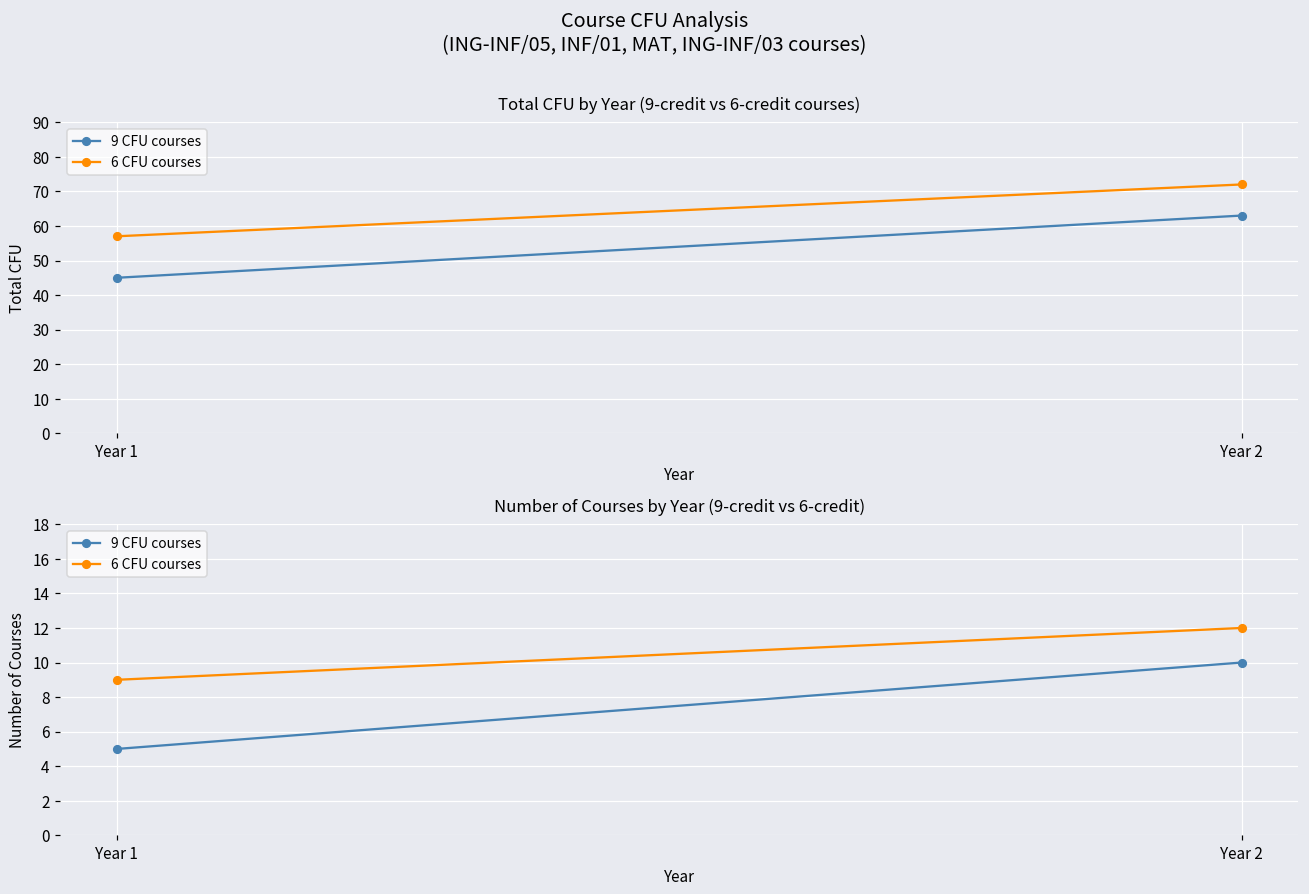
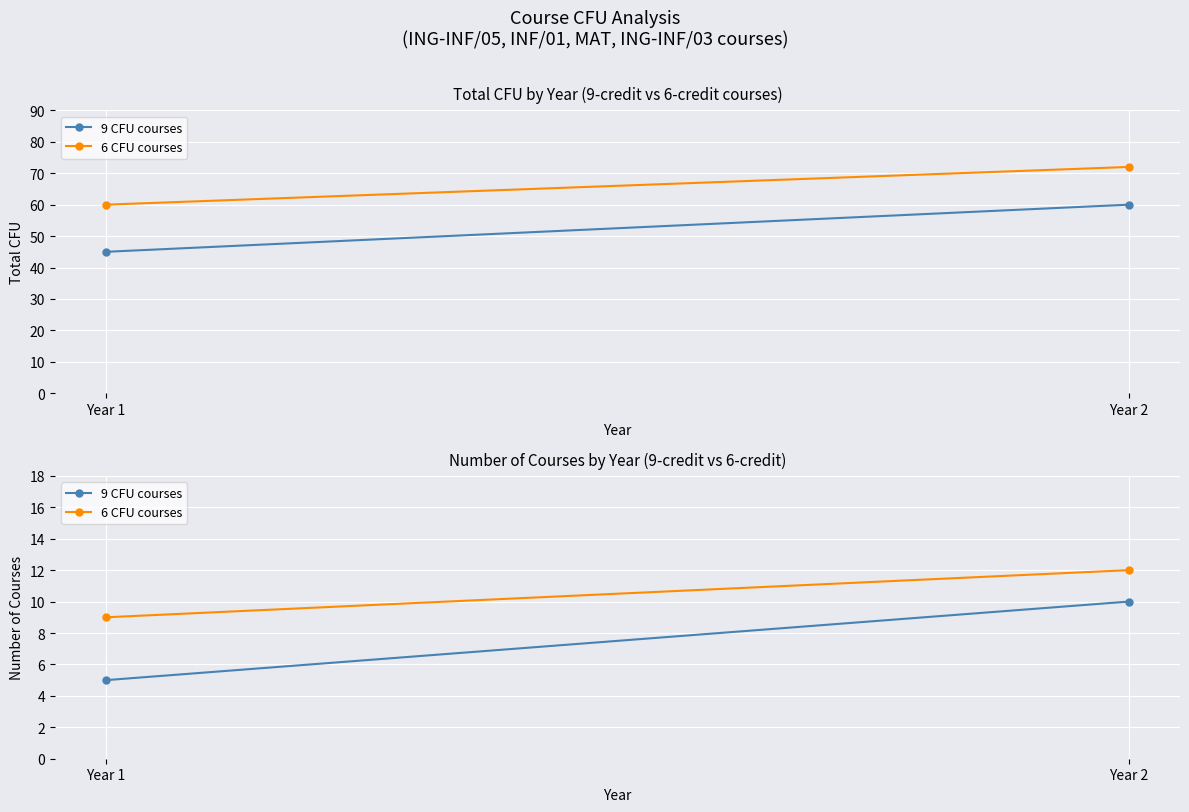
Total CFU by Year (9-credit vs 6-credit courses), 6 CFU courses, Year 1: 57 -> 60
Total CFU by Year (9-credit vs 6-credit courses), 9 CFU courses, Year 2: 63 -> 60
